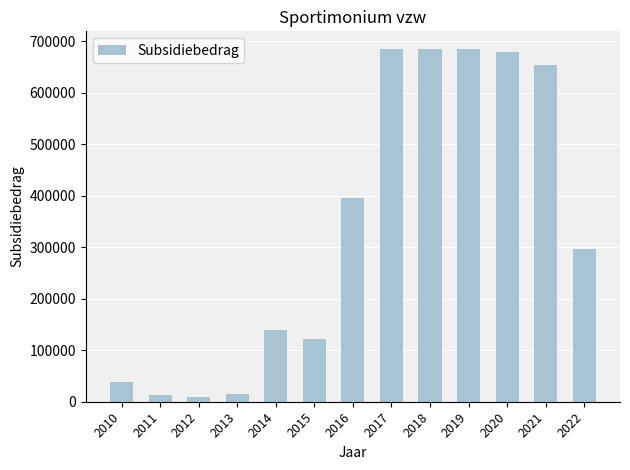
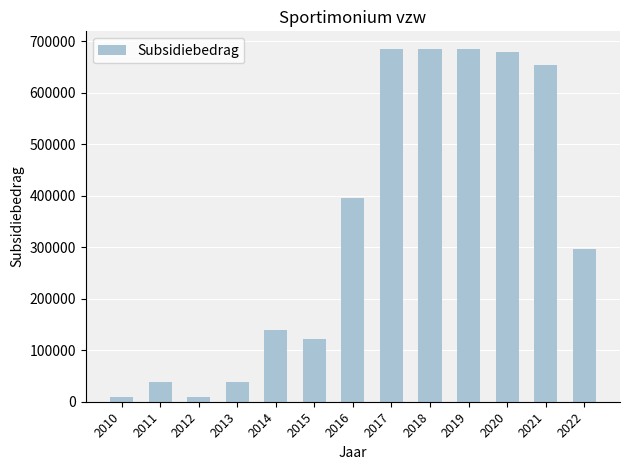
2010: 40000 -> 10000
2011: 10000 -> 40000
2013: 10000 -> 40000
